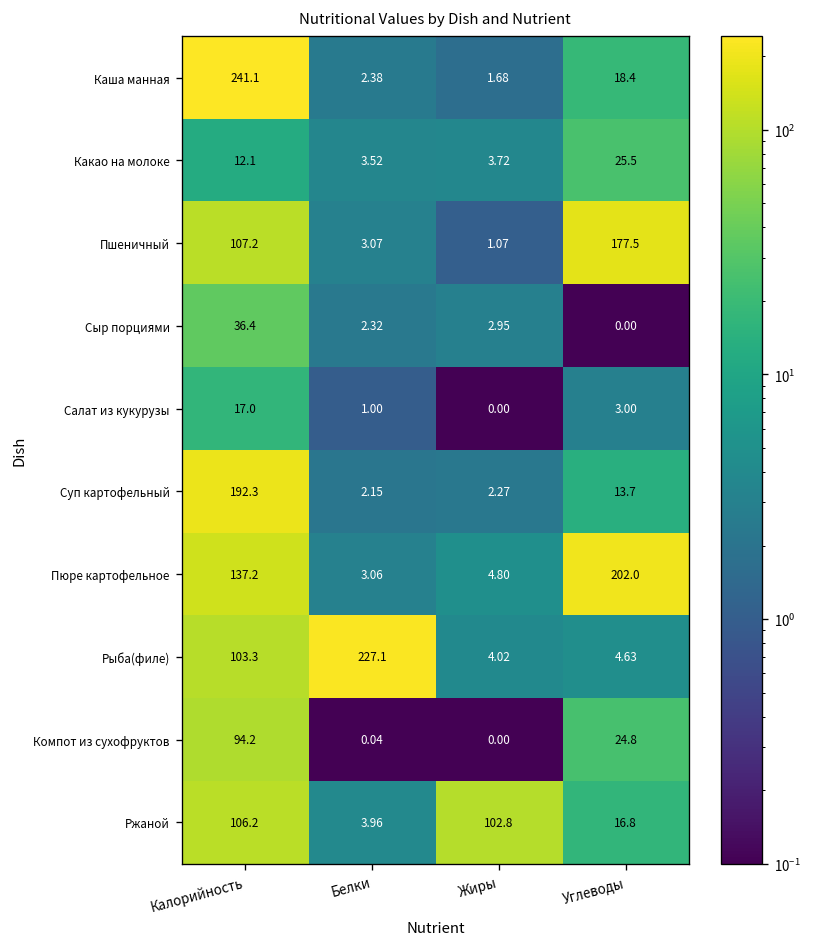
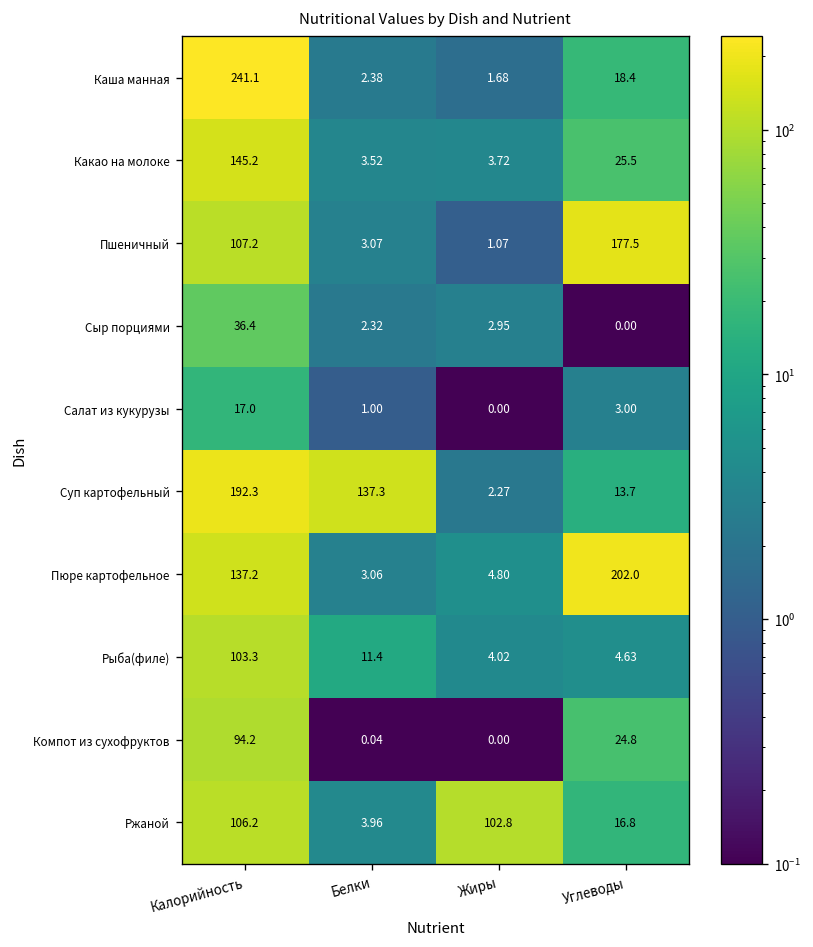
Какао на молоке, Калорийность: 12.1 -> 145.2
Суп картофельный, Белки: 2.15 -> 137.3
Рыба(филе), Белки: 227.1 -> 11.4
